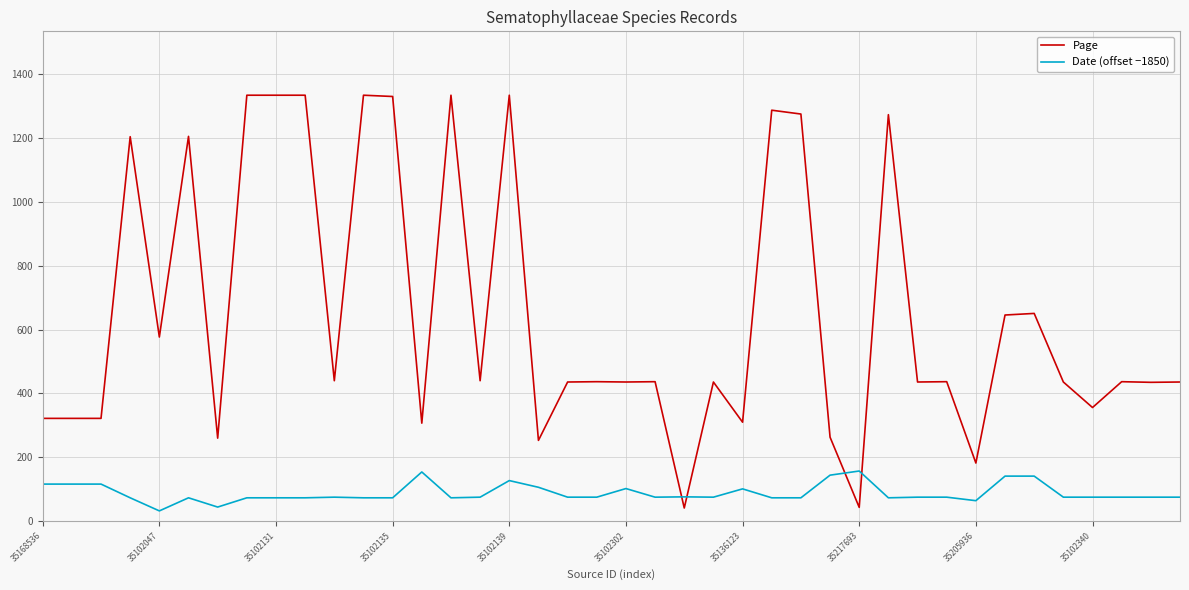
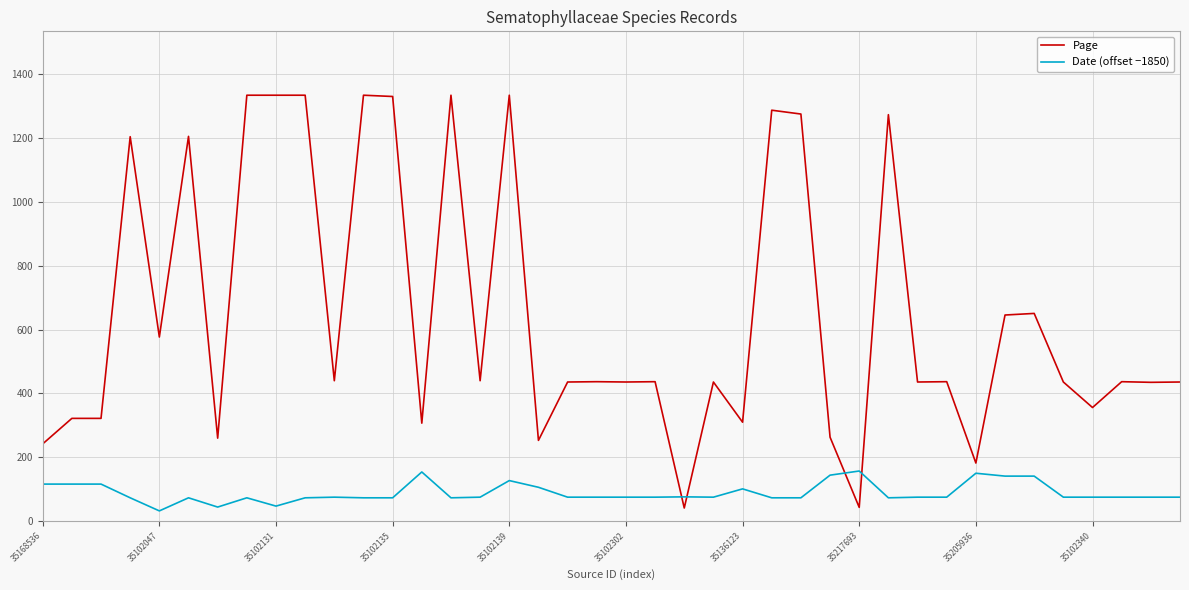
Page, 35168536: 320 -> 240
Date (offset −1850), 35102131: 70 -> 50
Date (offset −1850), 35102302: 100 -> 80
Date (offset −1850), 35205936: 60 -> 150
